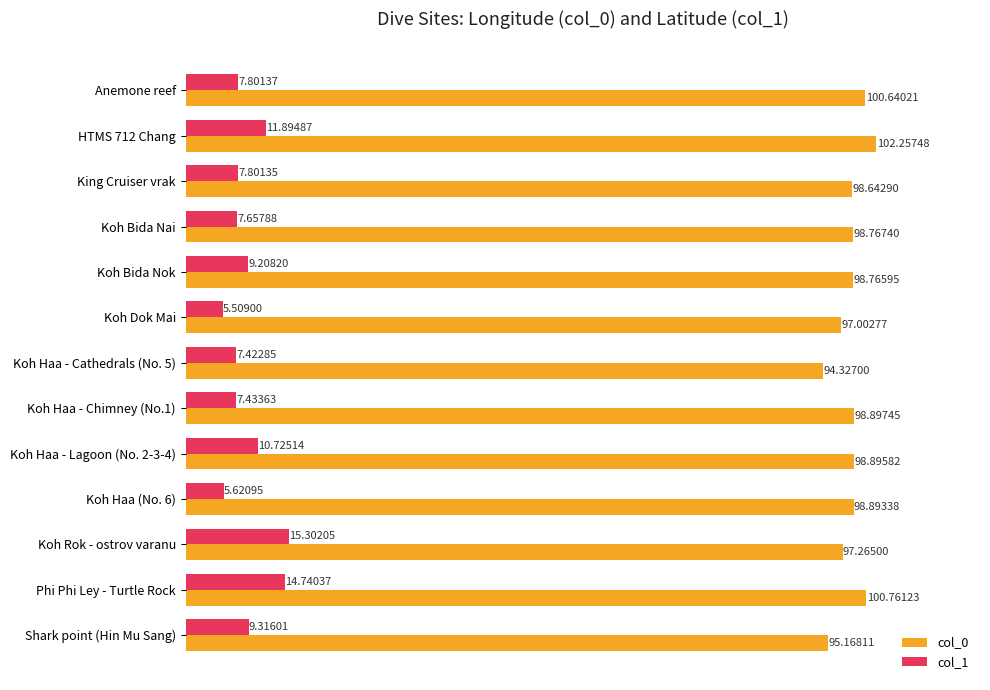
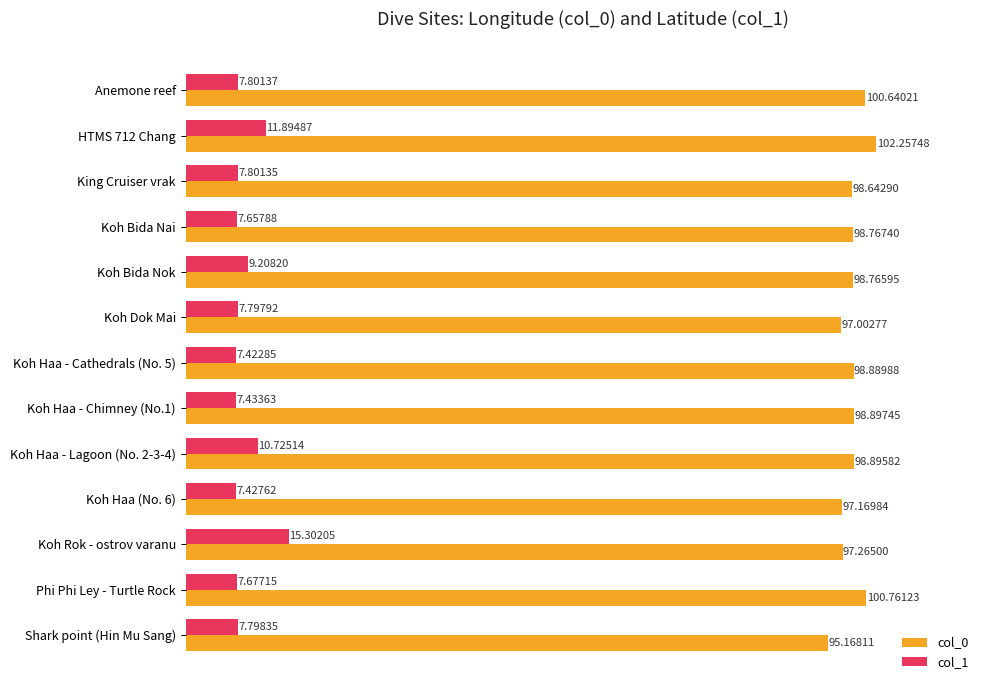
col_1, Koh Dok Mai: 5.50900 -> 7.79792
col_0, Koh Haa - Cathedrals (No. 5): 94.32700 -> 98.88988
col_1, Koh Haa (No. 6): 5.62095 -> 7.42762
col_0, Koh Haa (No. 6): 98.89338 -> 97.16984
col_1, Phi Phi Ley - Turtle Rock: 14.74037 -> 7.67715
col_1, Shark point (Hin Mu Sang): 9.31601 -> 7.79835
